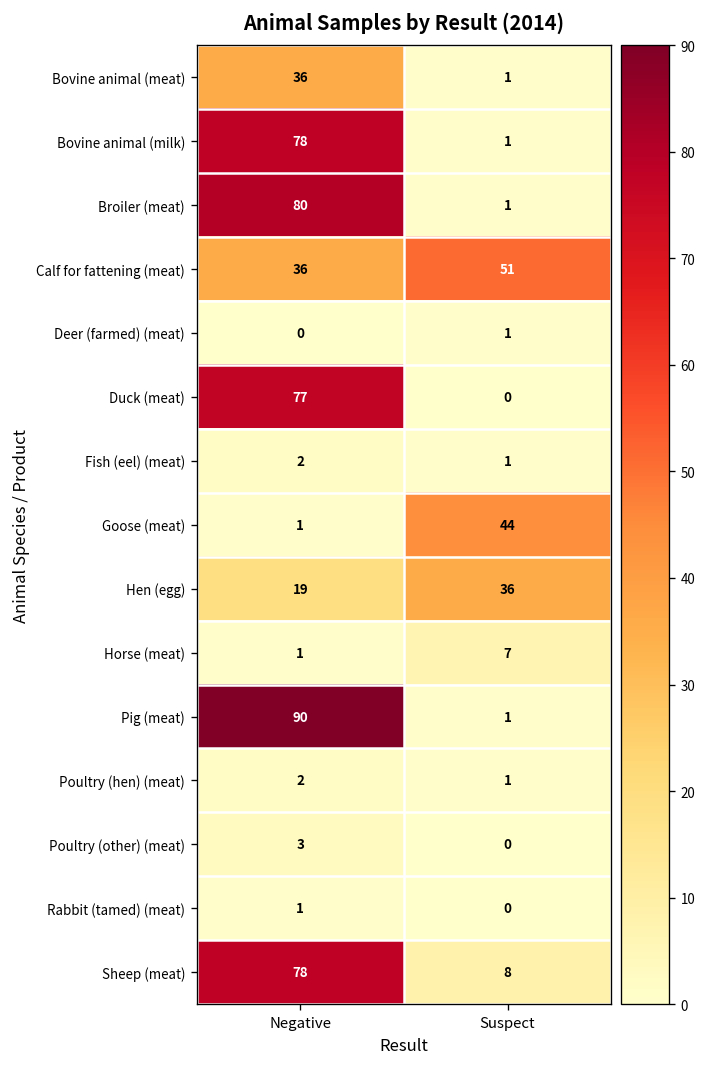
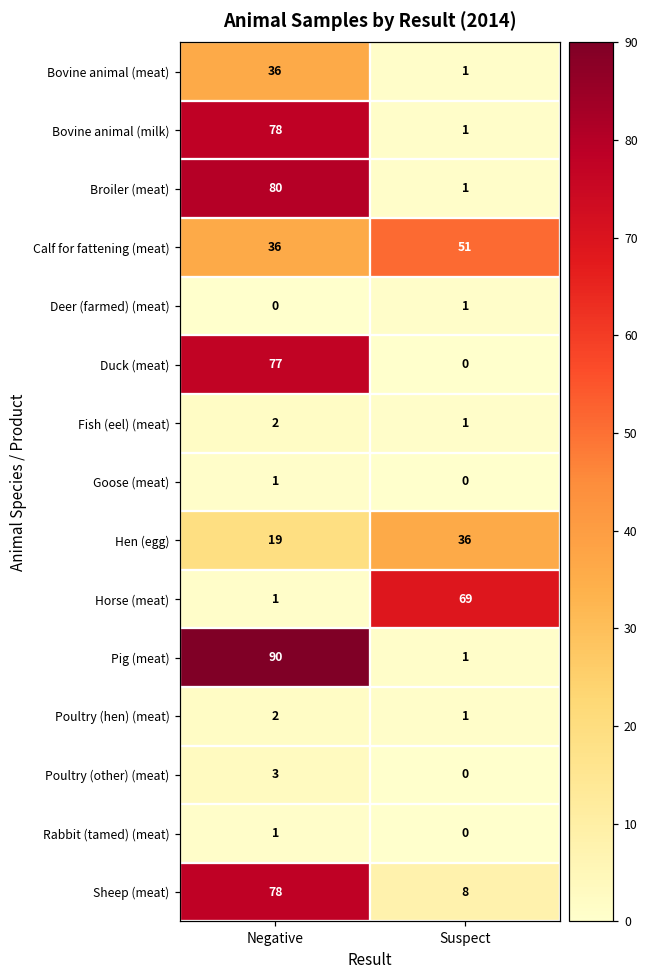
Goose (meat), Suspect: 44 -> 0
Horse (meat), Suspect: 7 -> 69
